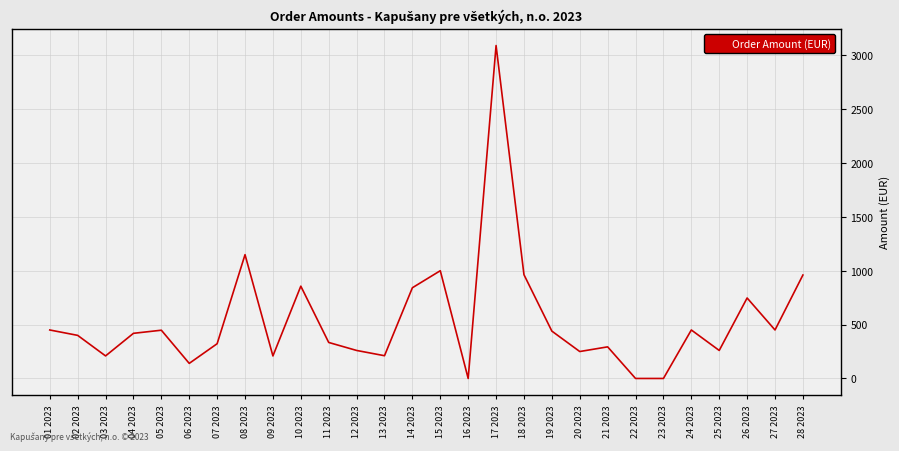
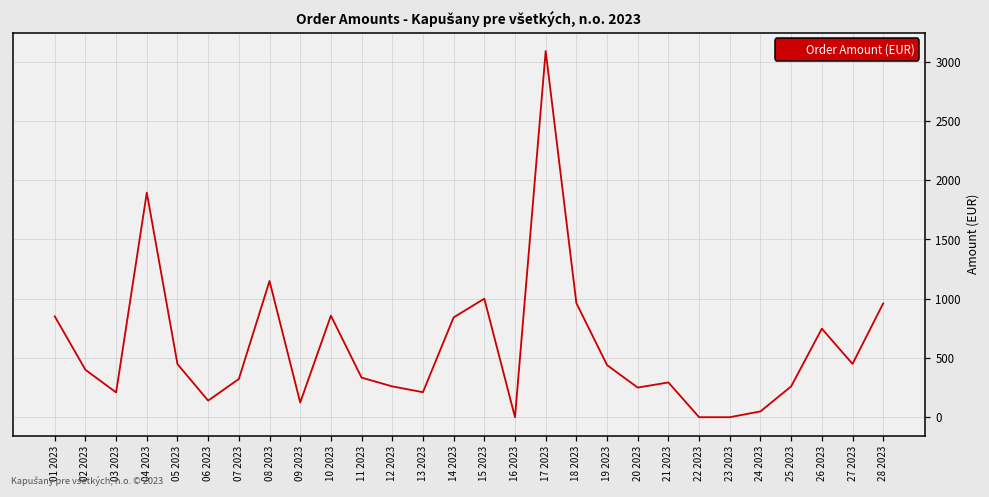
01 2023: 450 -> 850
04 2023: 420 -> 1900
09 2023: 210 -> 120
24 2023: 450 -> 50
